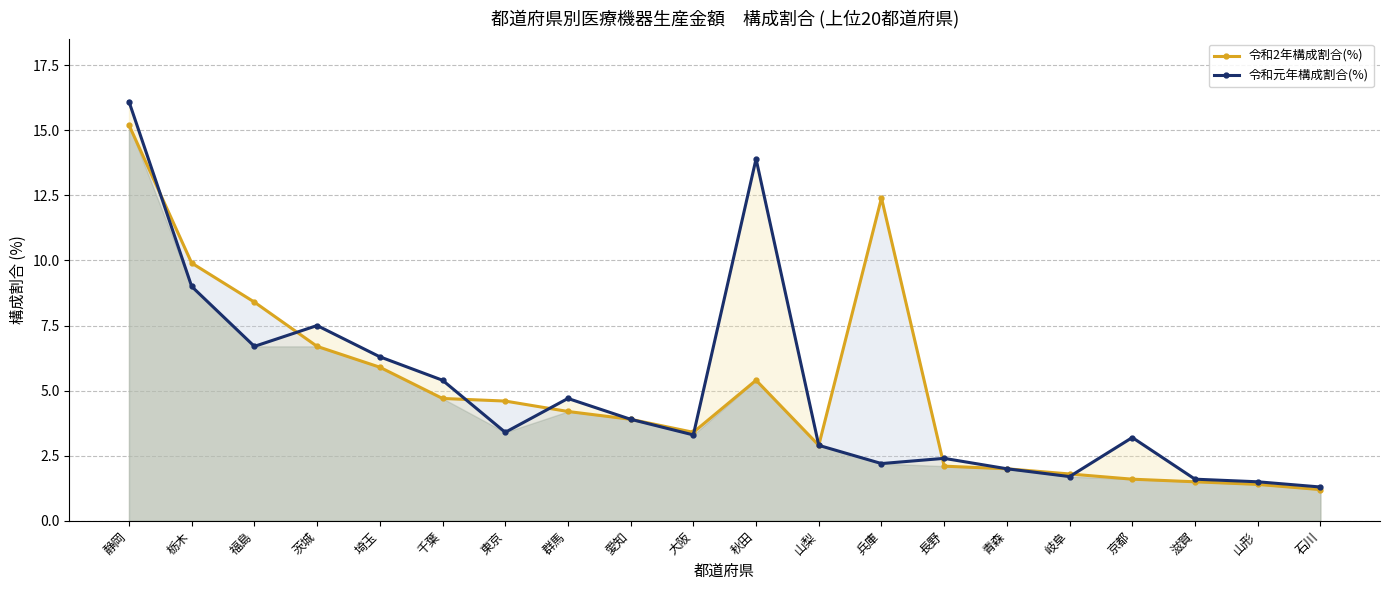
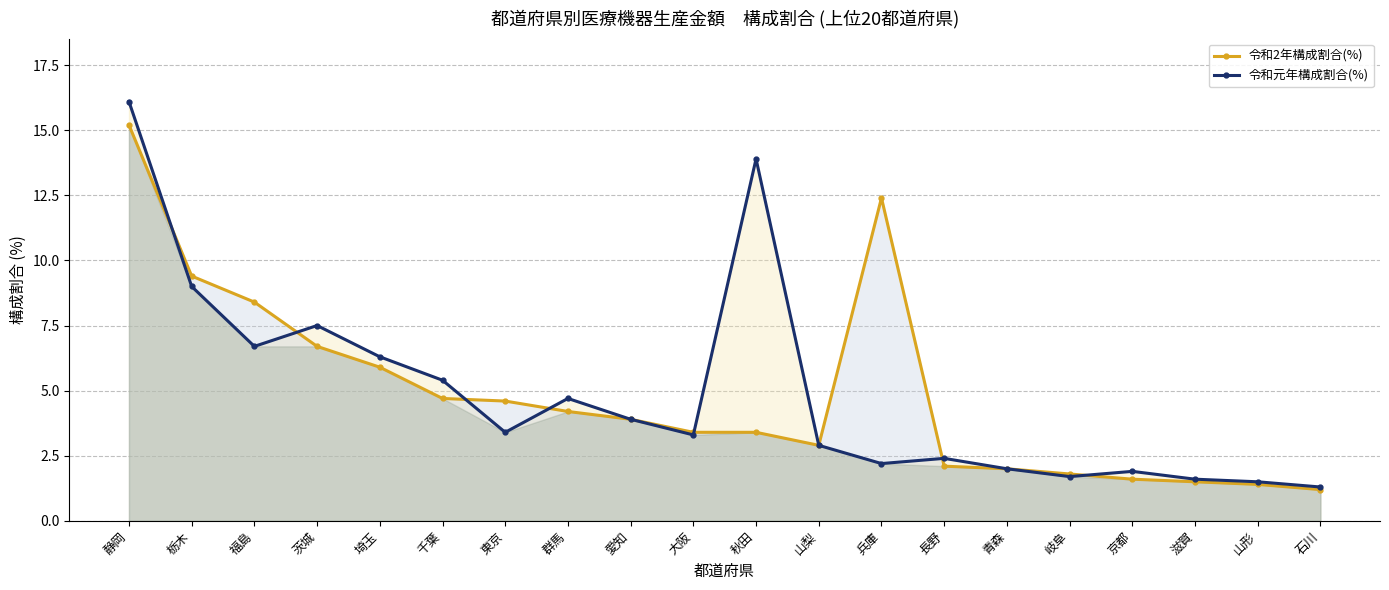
令和2年構成割合(%), 栃木: 9.9 -> 9.4
令和2年構成割合(%), 秋田: 5.4 -> 3.4
令和元年構成割合(%), 京都: 3.2 -> 1.9
